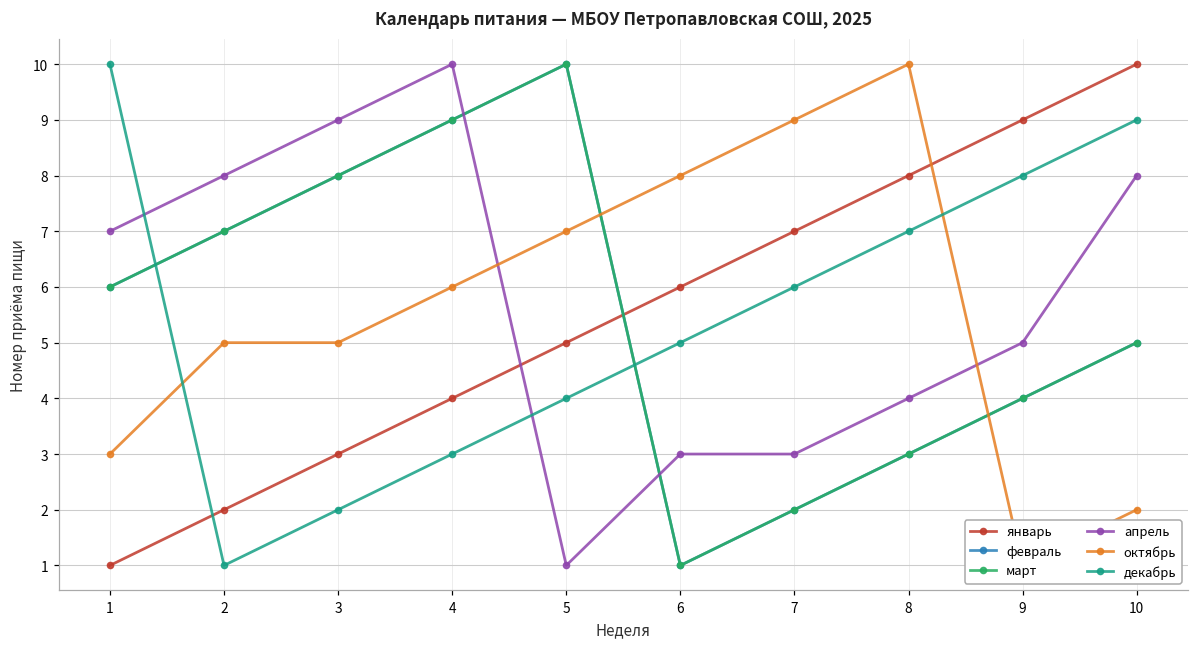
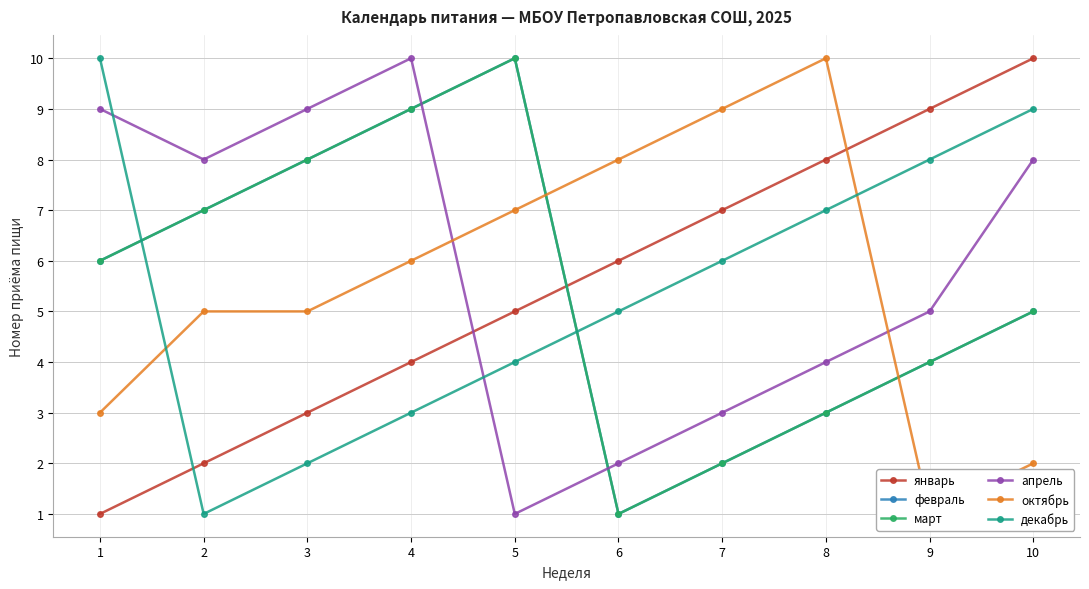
апрель, 1: 7 -> 9
апрель, 6: 3 -> 2
